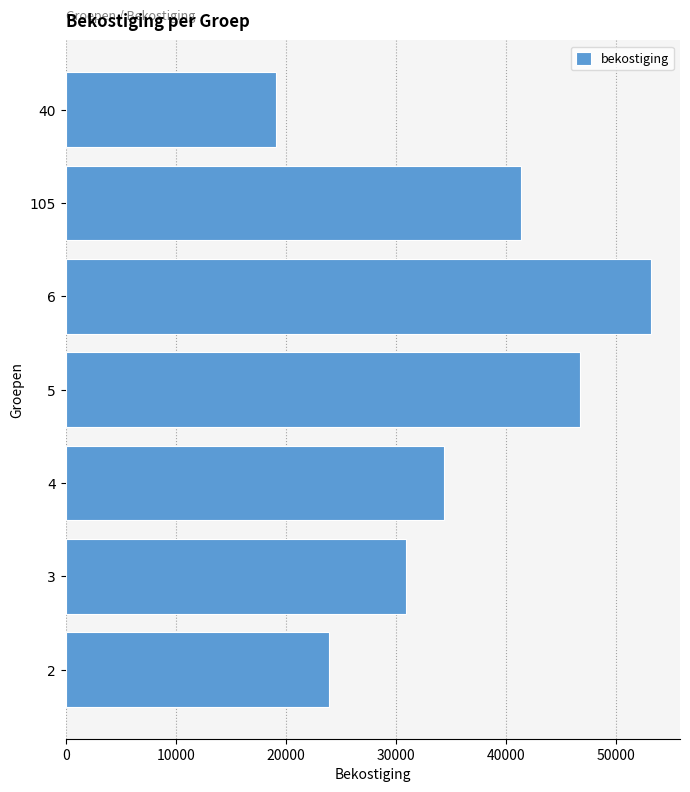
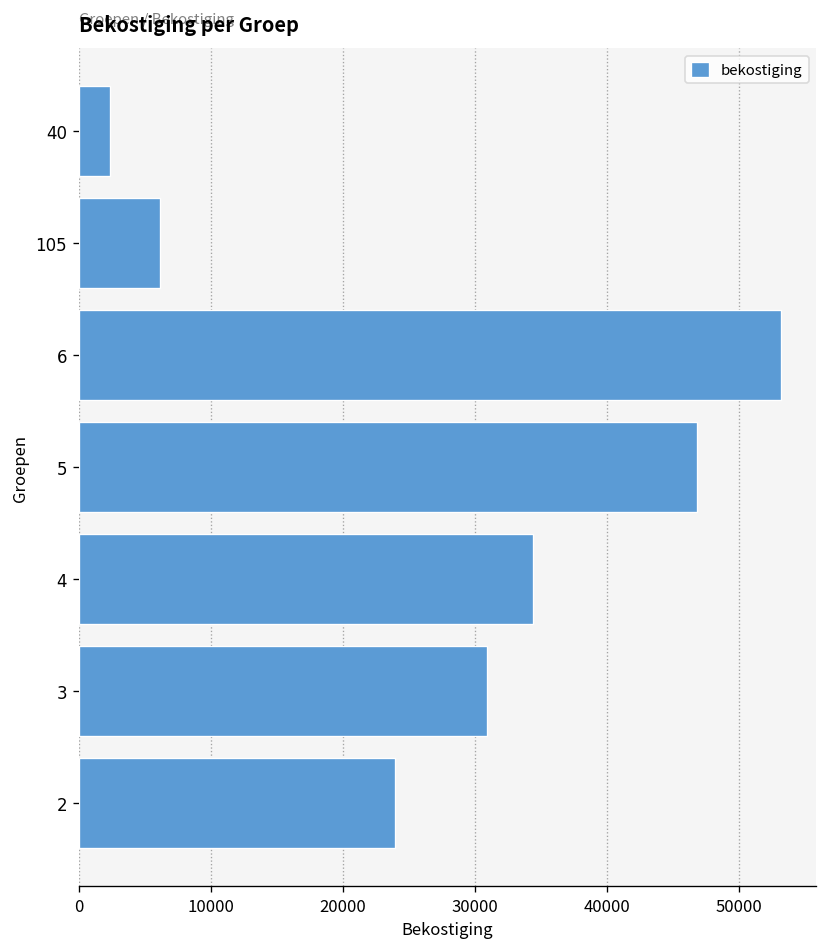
40: 19100 -> 2300
105: 41400 -> 6100
